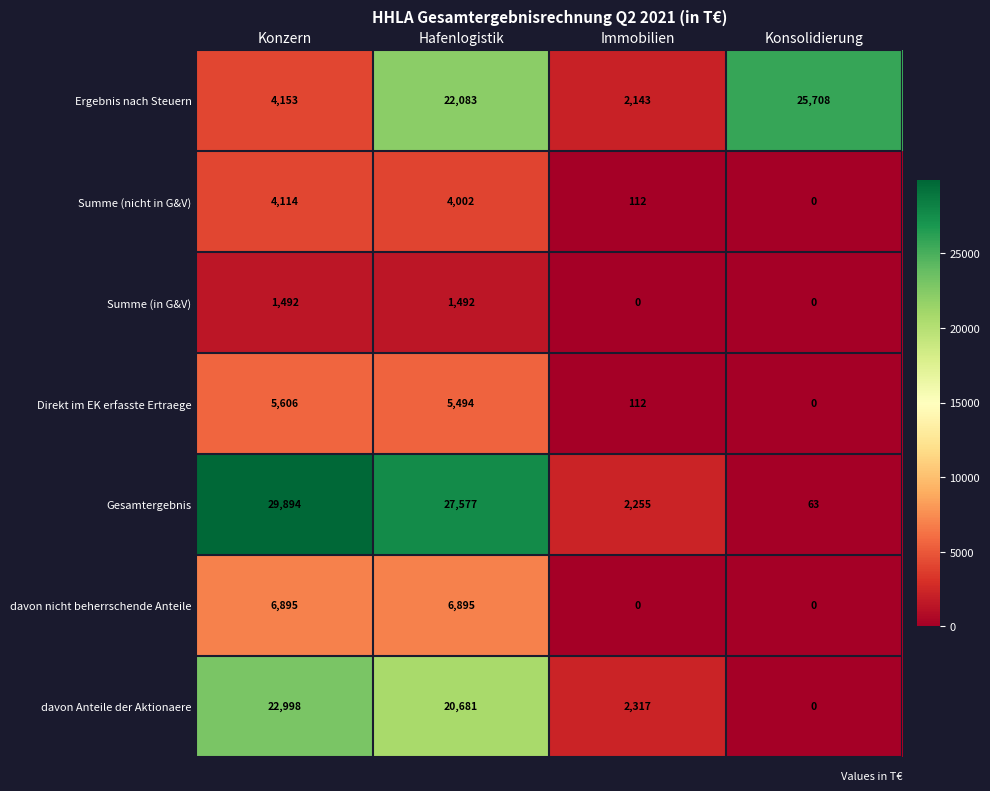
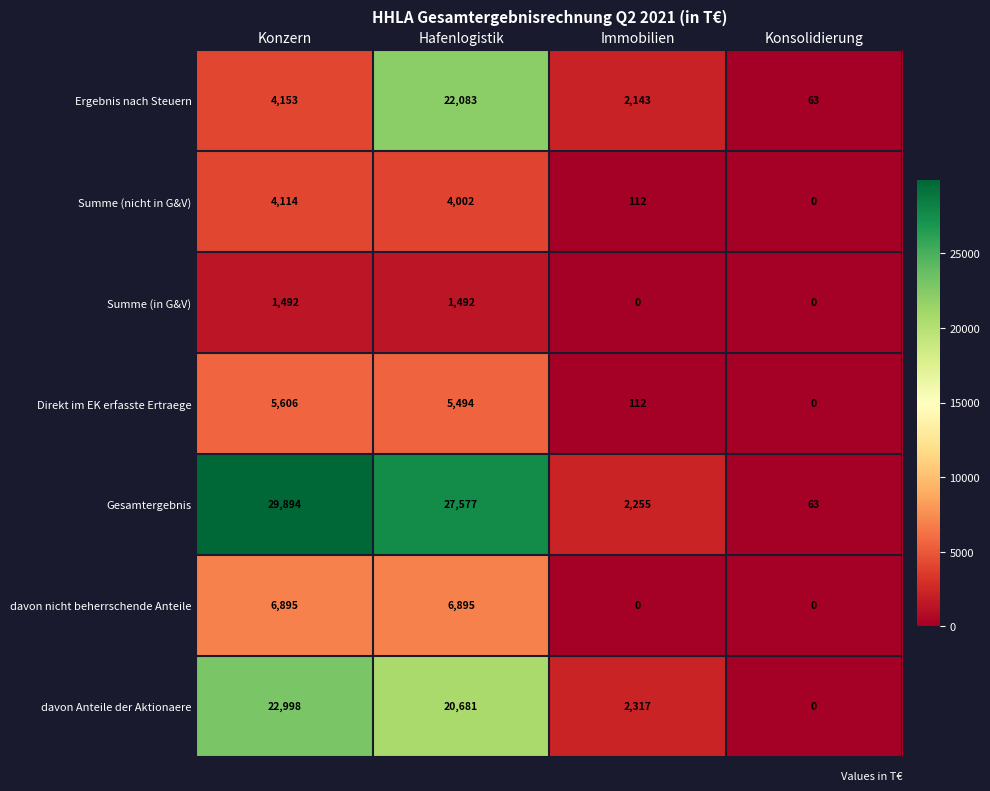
Ergebnis nach Steuern, Konsolidierung: 25,708 -> 63
